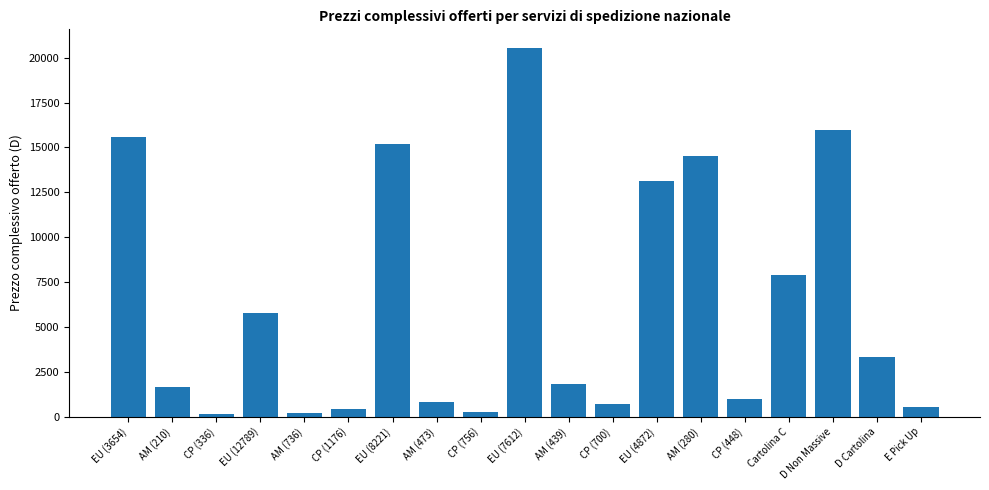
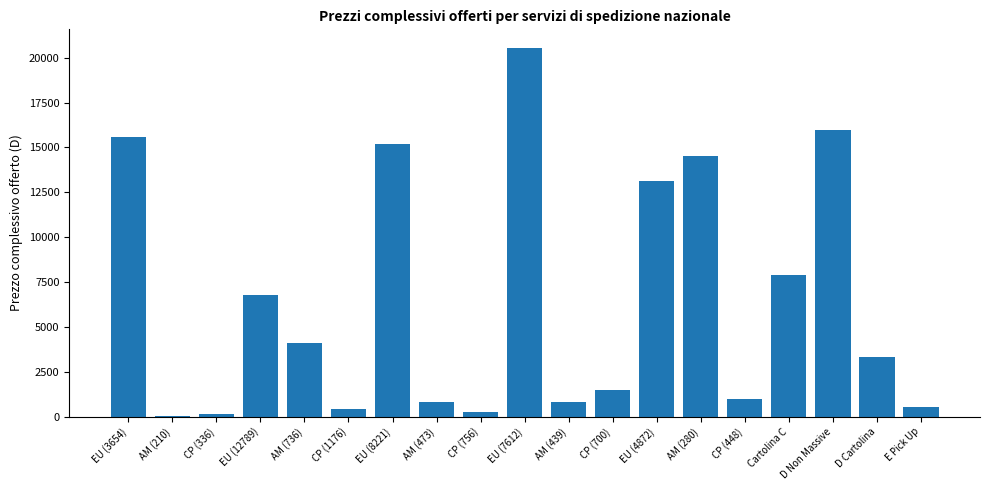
AM (210): 1600 -> 100
EU (12789): 5800 -> 6800
AM (736): 200 -> 4100
AM (439): 1800 -> 800
CP (700): 700 -> 1500
